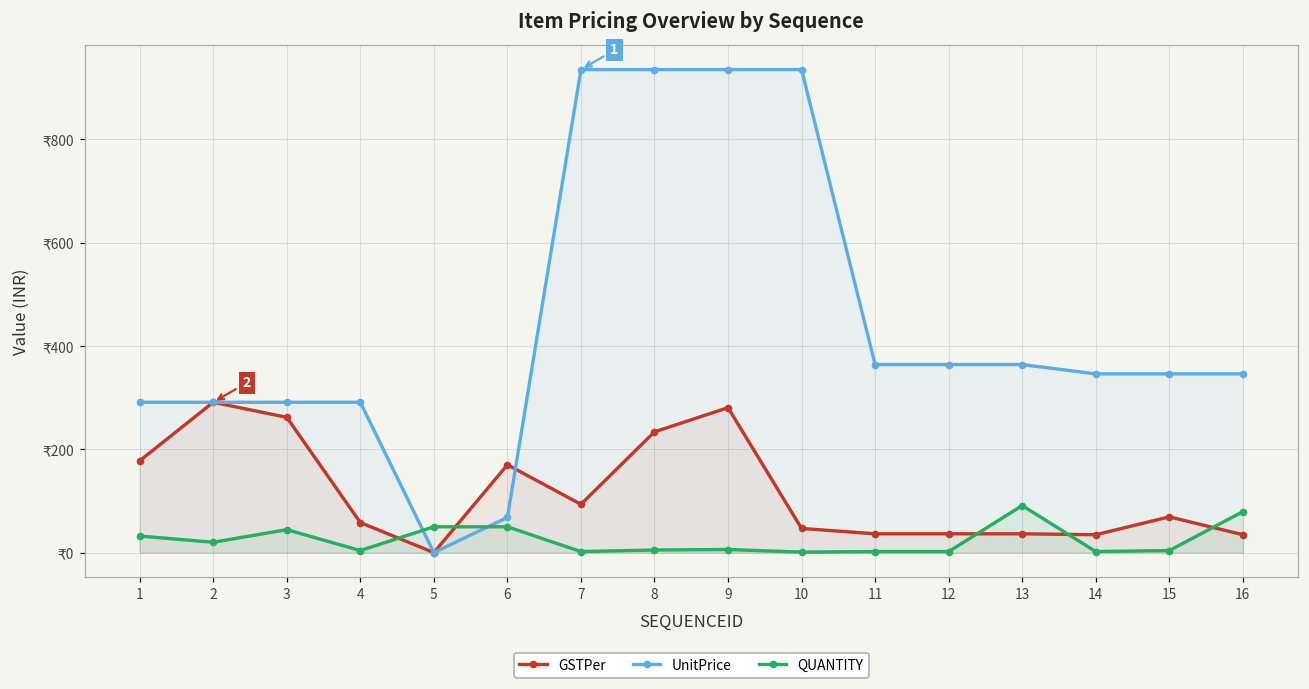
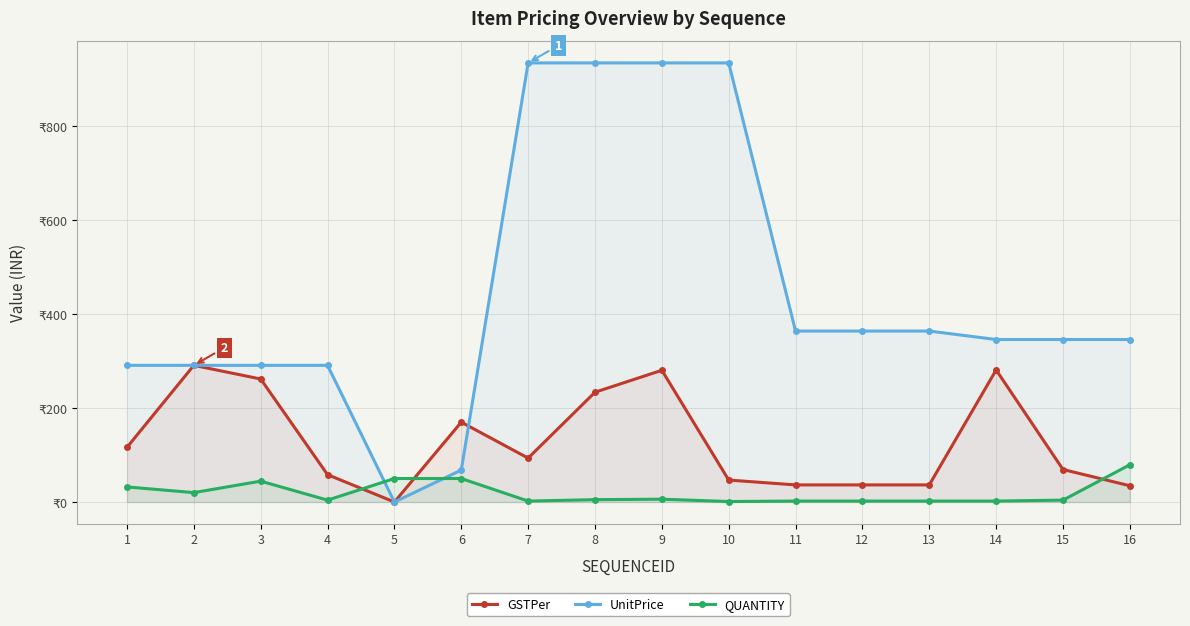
GSTPer, 1: ₹180 -> ₹120
QUANTITY, 13: ₹90 -> ₹0
GSTPer, 14: ₹30 -> ₹280
